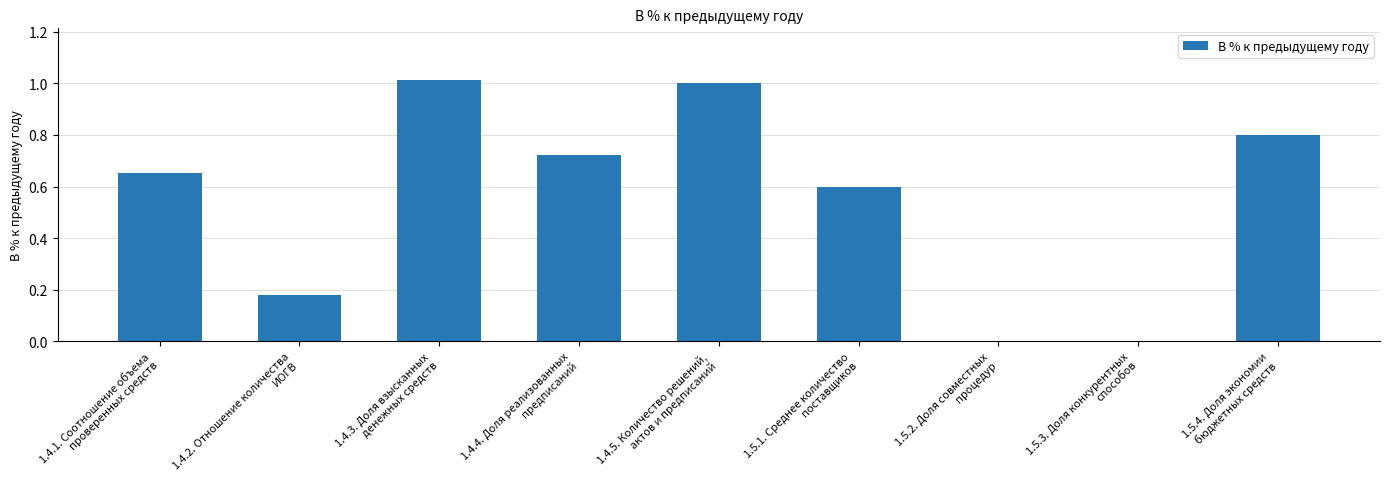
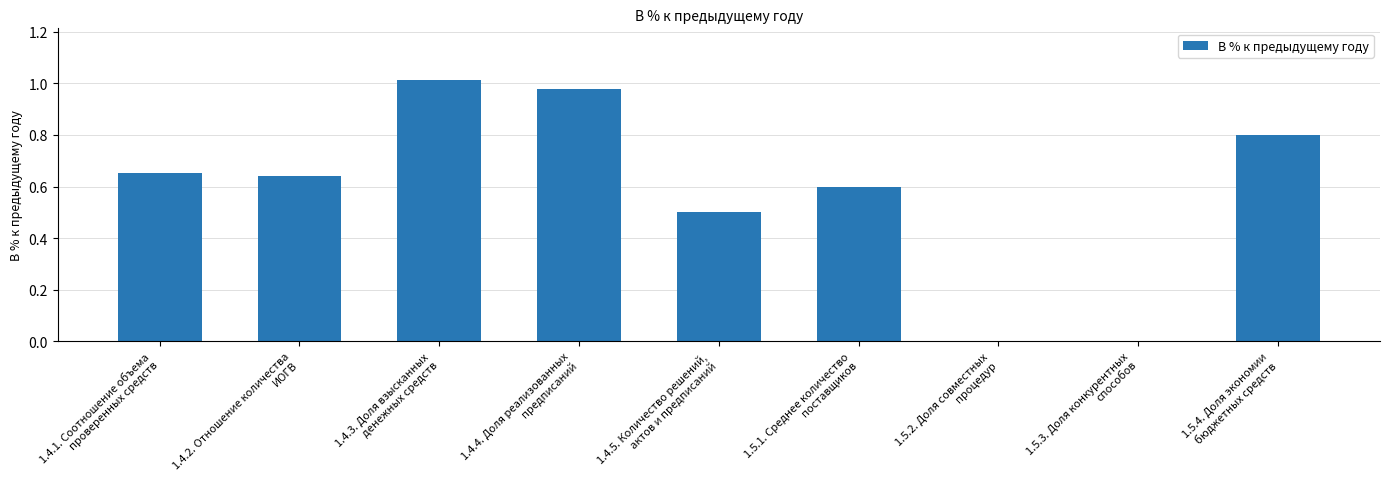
1.4.2. Отношение количества ИОГВ: 0.18 -> 0.64
1.4.4. Доля реализованных предписаний: 0.72 -> 0.98
1.4.5. Количество решений, актов и предписаний: 1.0 -> 0.5
